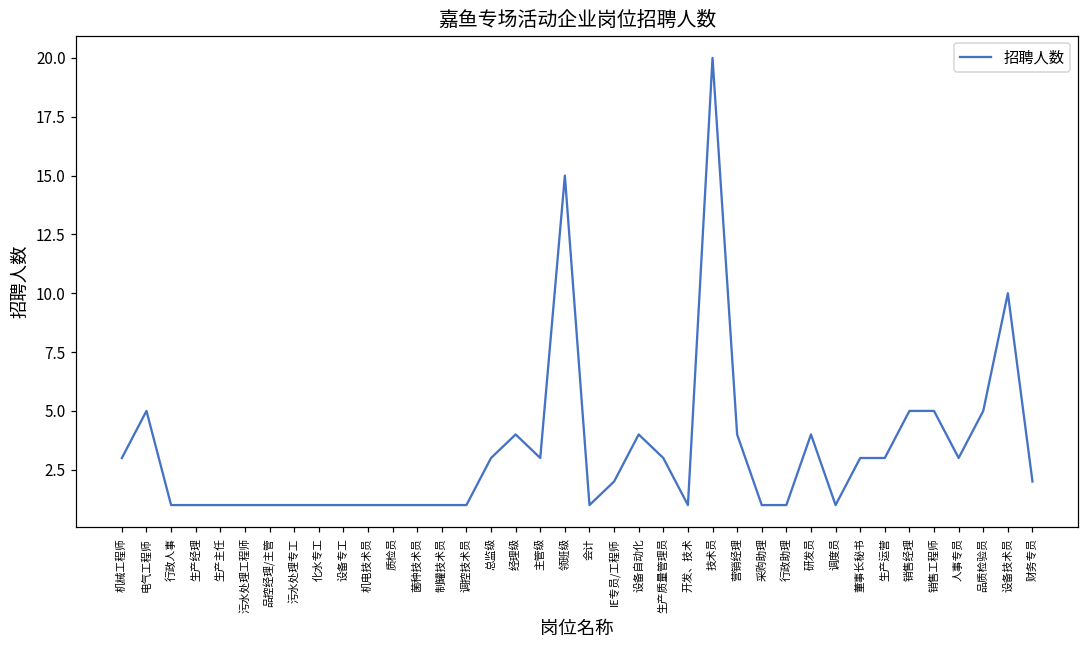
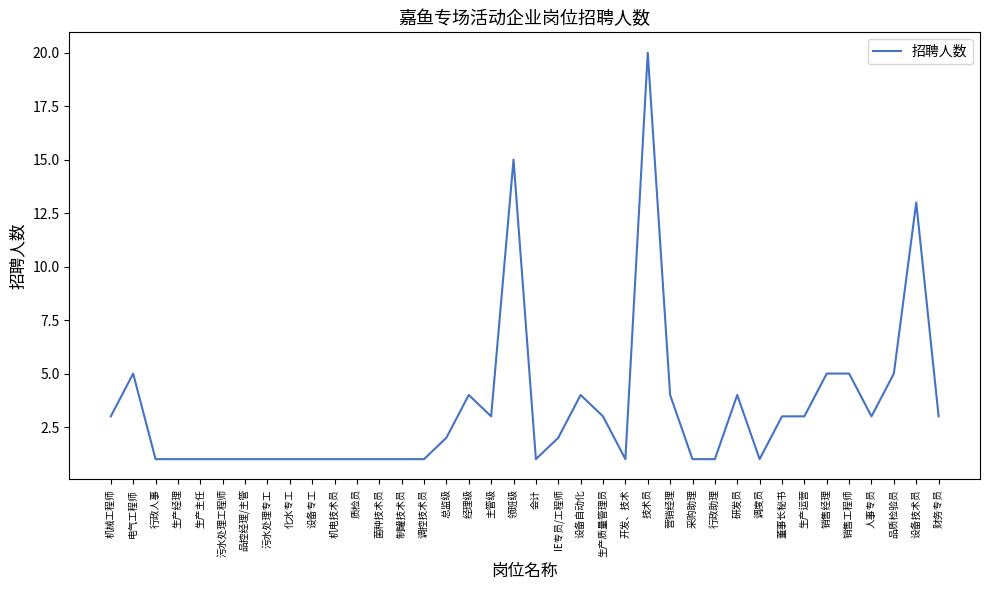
总监级: 3 -> 2
设备技术员: 10 -> 13
财务专员: 2 -> 3
